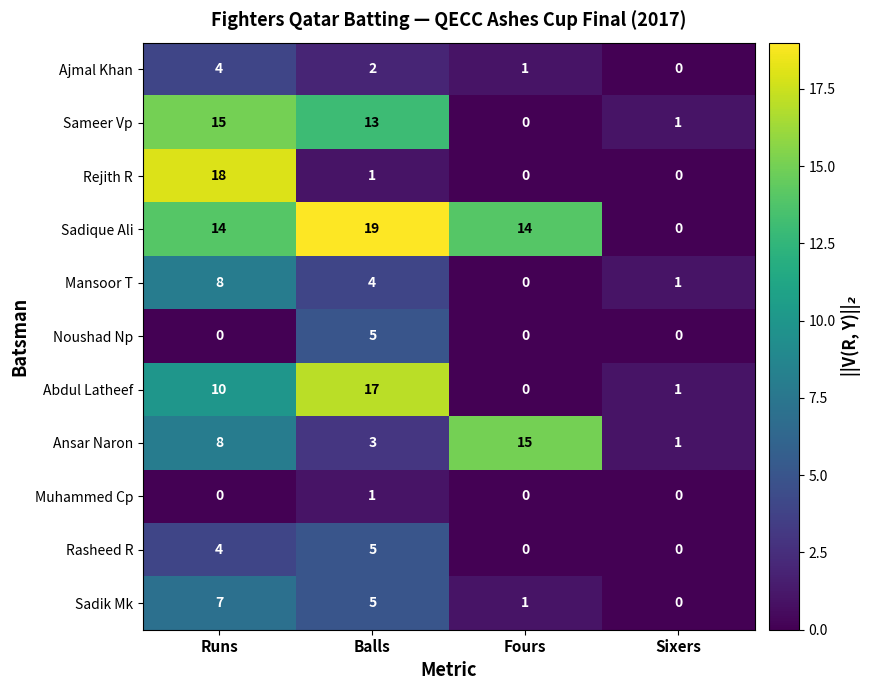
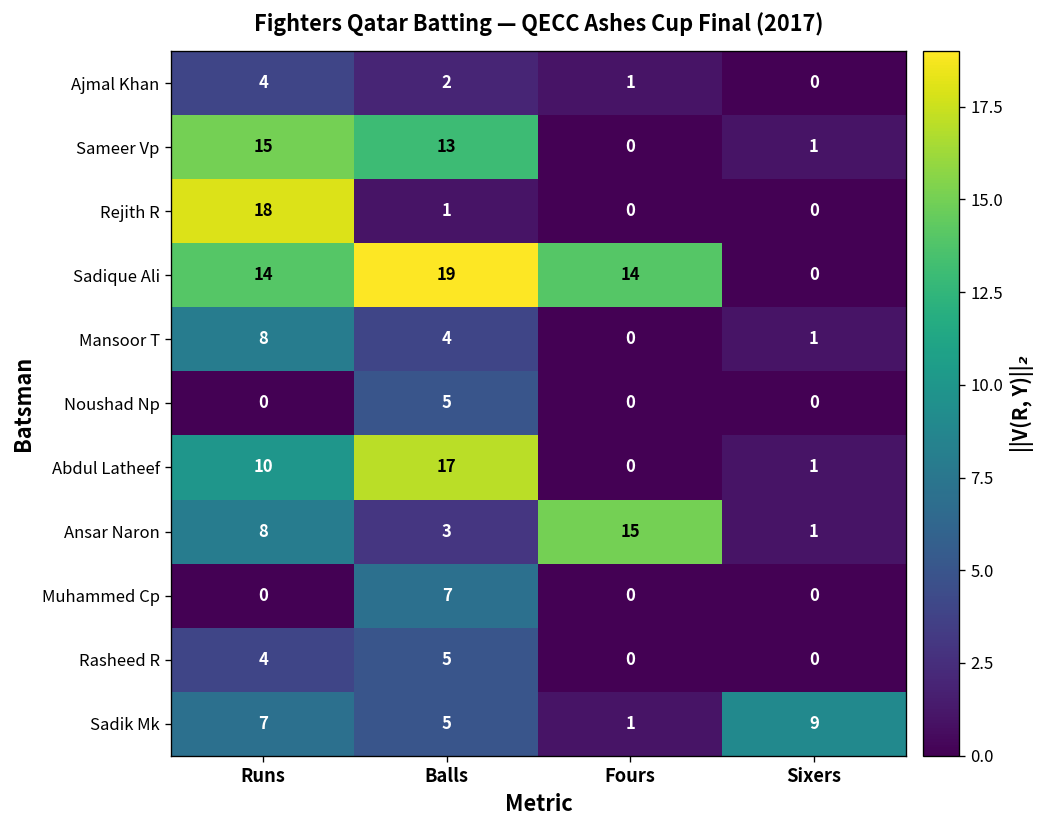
Muhammed Cp, Balls: 1 -> 7
Sadik Mk, Sixers: 0 -> 9
